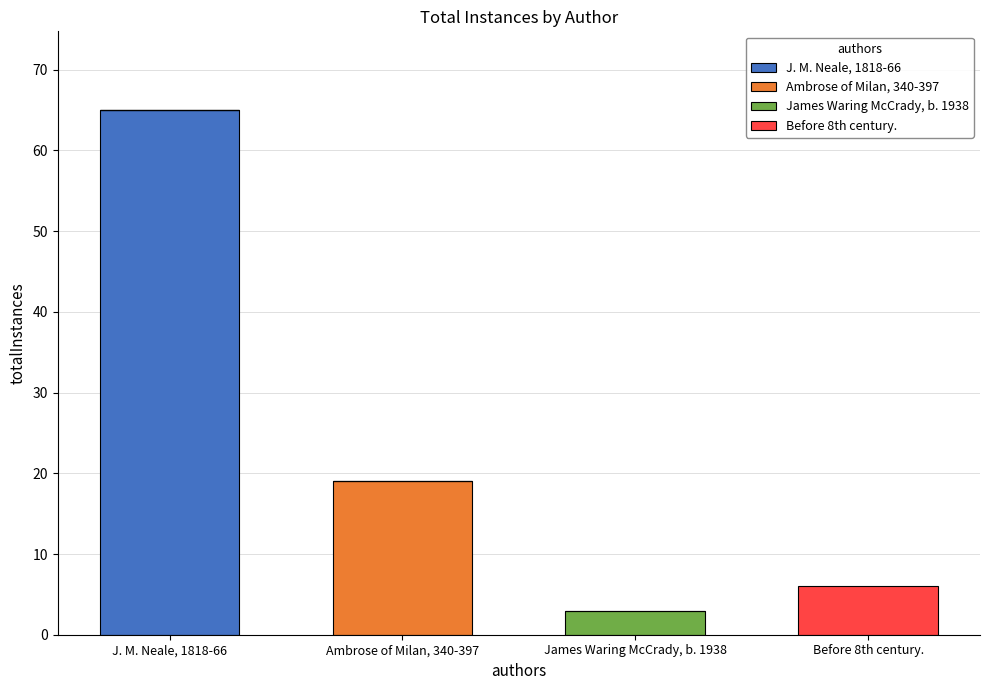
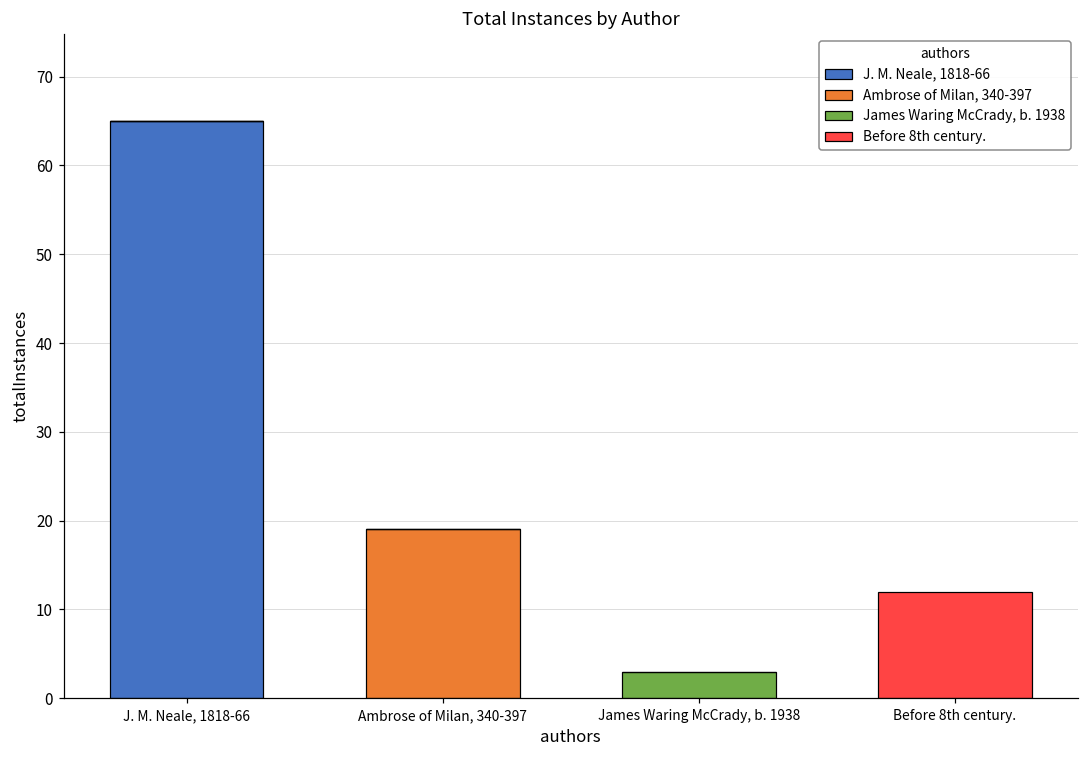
Before 8th century., Before 8th century.: 6 -> 12
